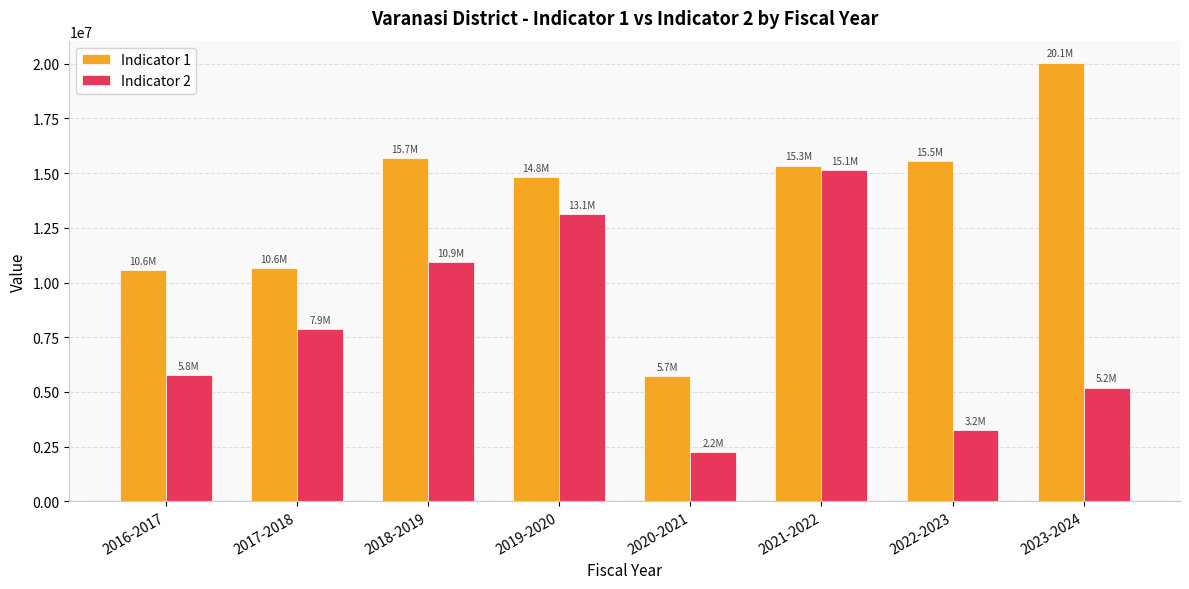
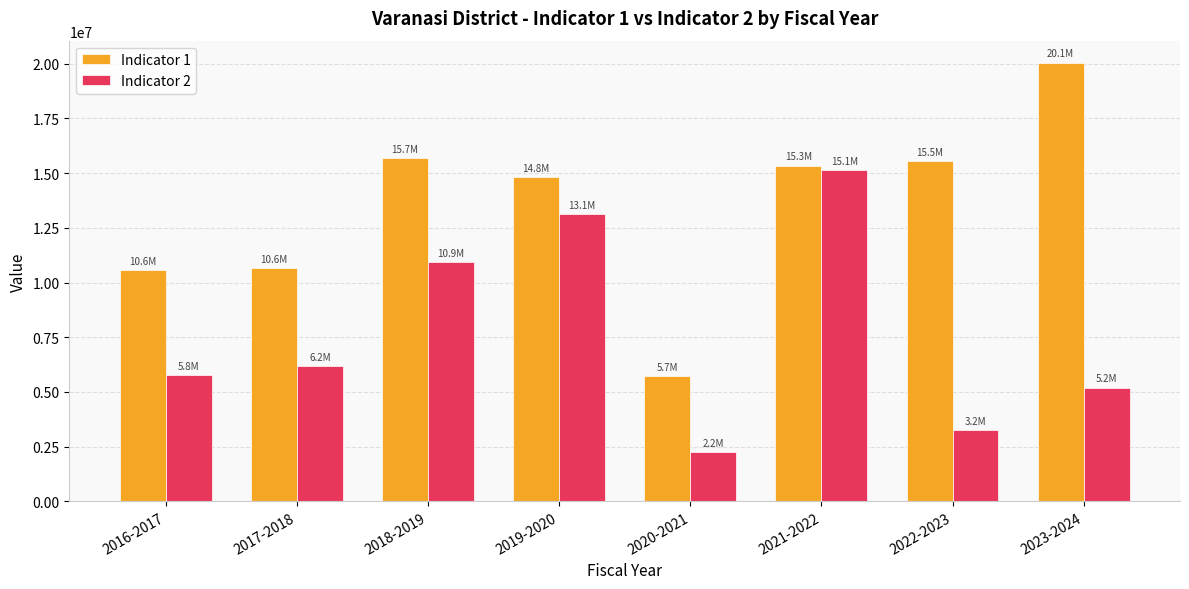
Indicator 2, 2017-2018: 7.9M -> 6.2M
